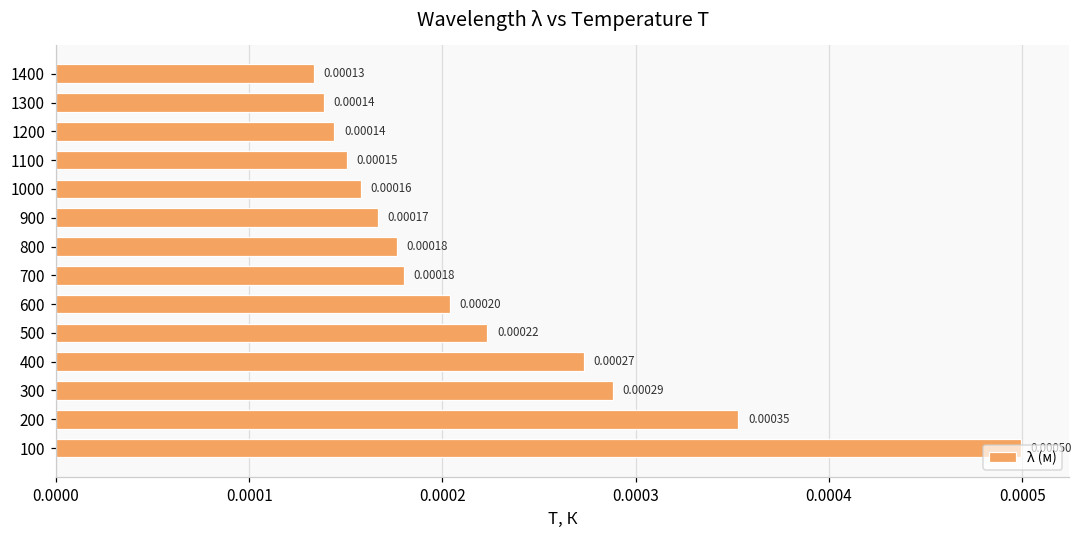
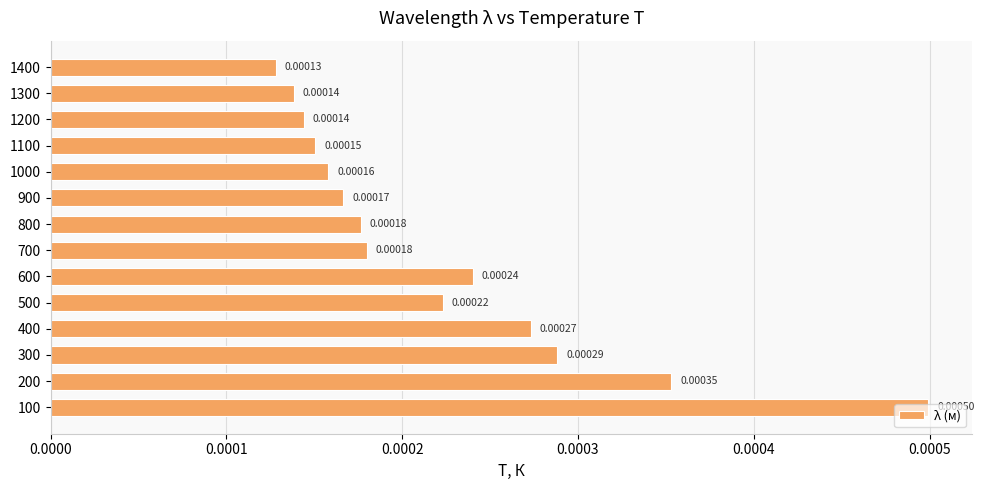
1400: 0.000133 -> 0.000128
600: 0.00020 -> 0.00024
